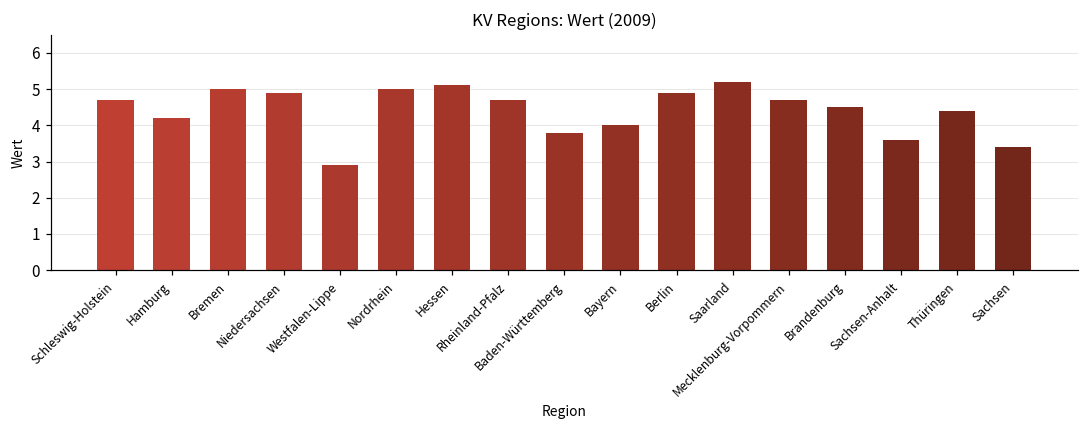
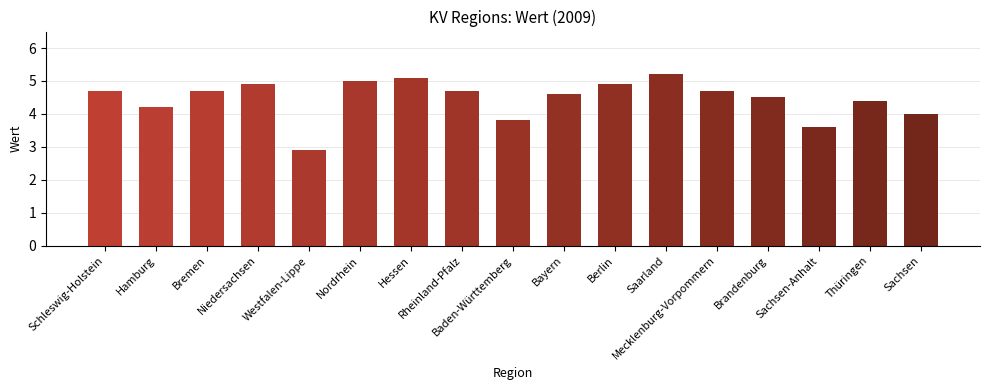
Bremen: 5.0 -> 4.7
Bayern: 4.0 -> 4.6
Sachsen: 3.4 -> 4.0
